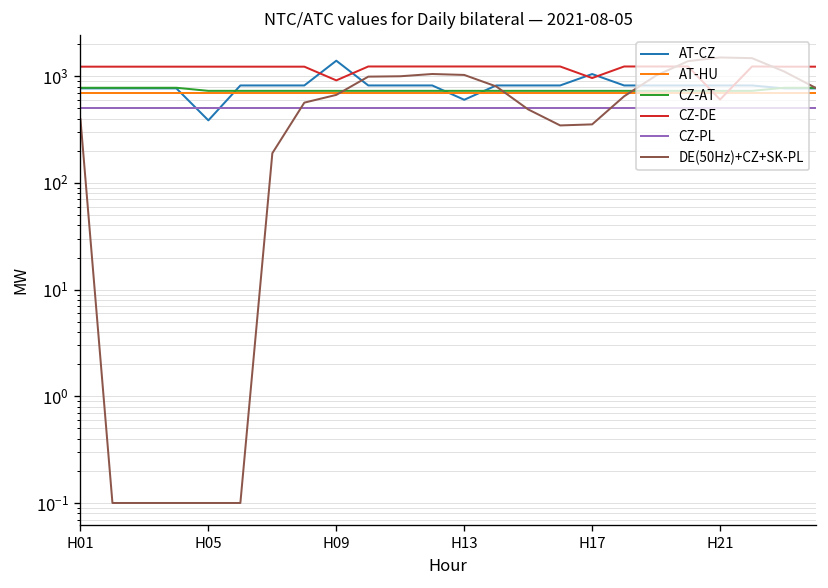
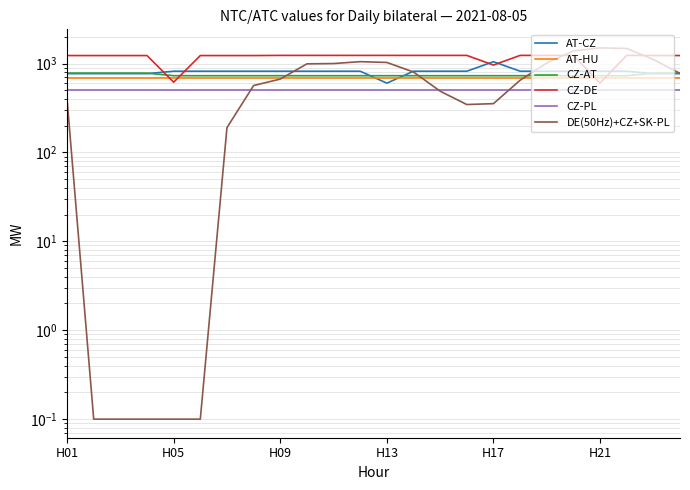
AT-CZ, H05: 390 -> 800
CZ-DE, H05: 1200 -> 600
AT-CZ, H09: 1400 -> 800
CZ-DE, H09: 900 -> 1200
